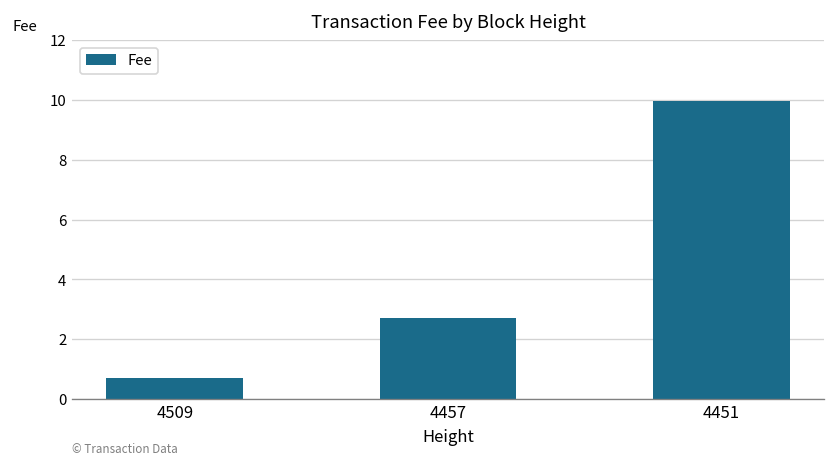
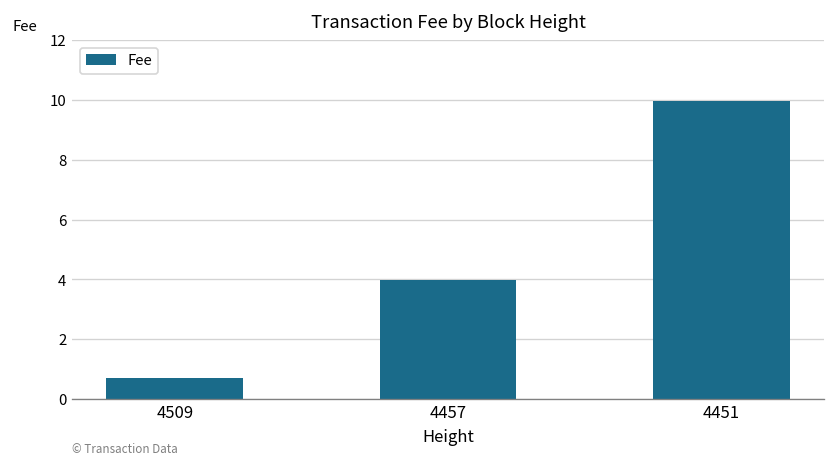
4457: 2.7 -> 4.0
